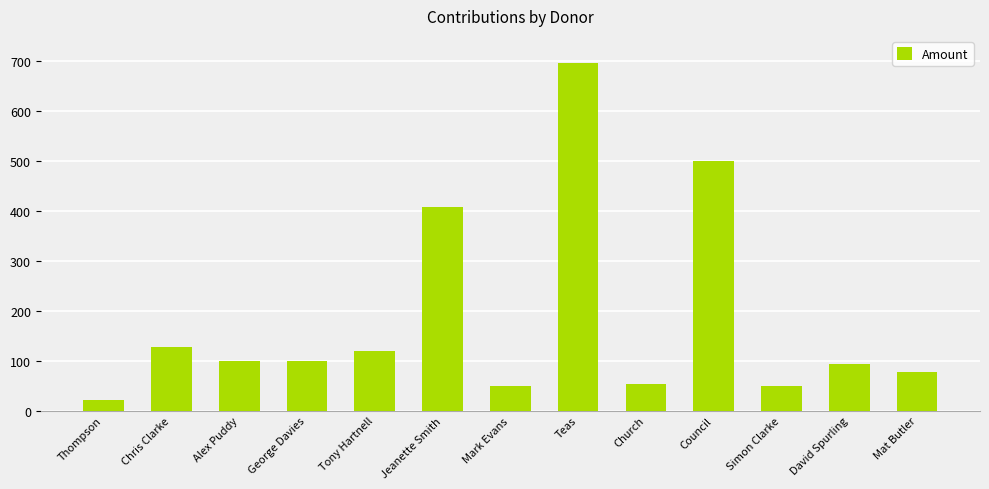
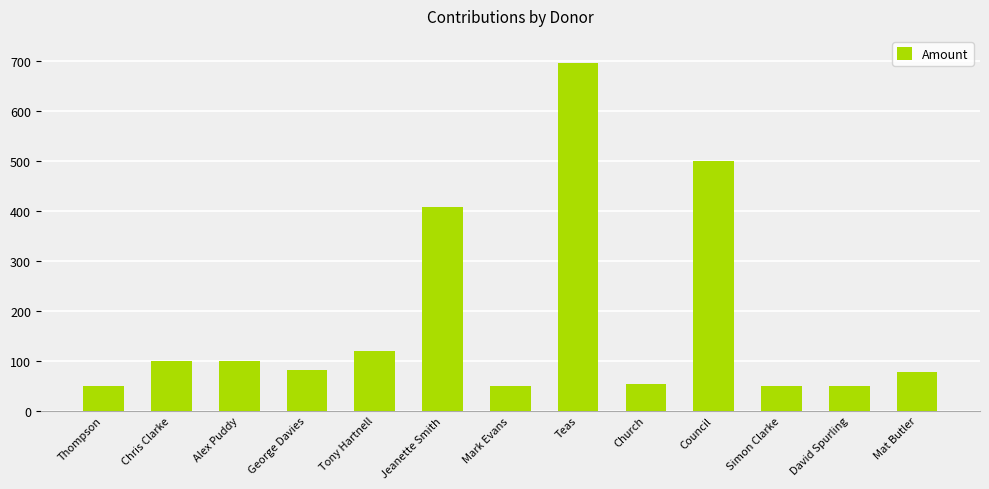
Thompson: 20 -> 50
Chris Clarke: 130 -> 100
George Davies: 100 -> 80
David Spurling: 90 -> 50
